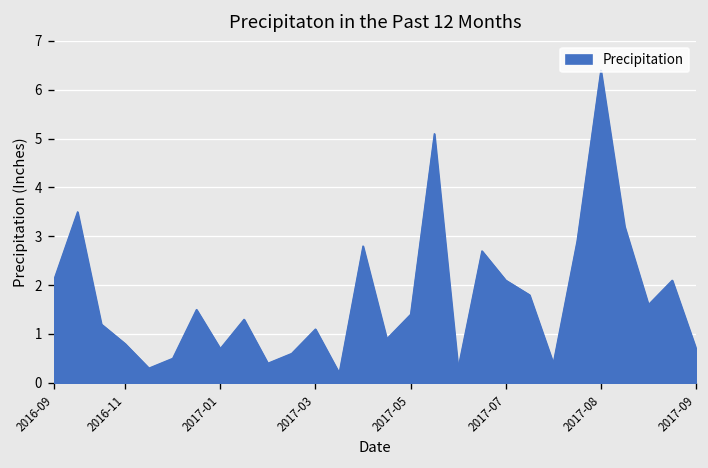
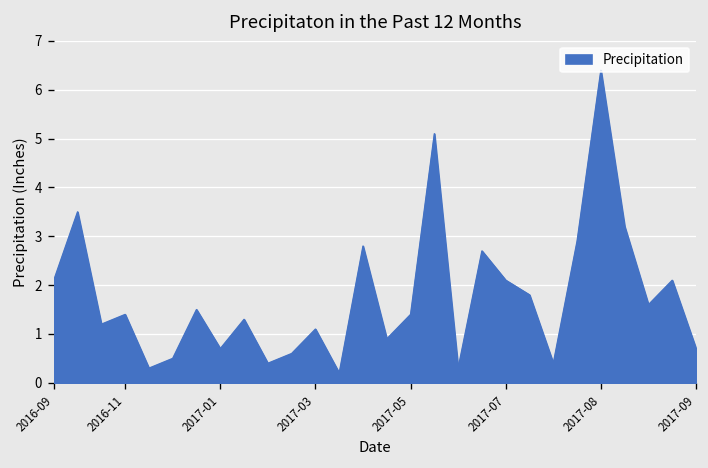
2016-11: 0.8 -> 1.4
